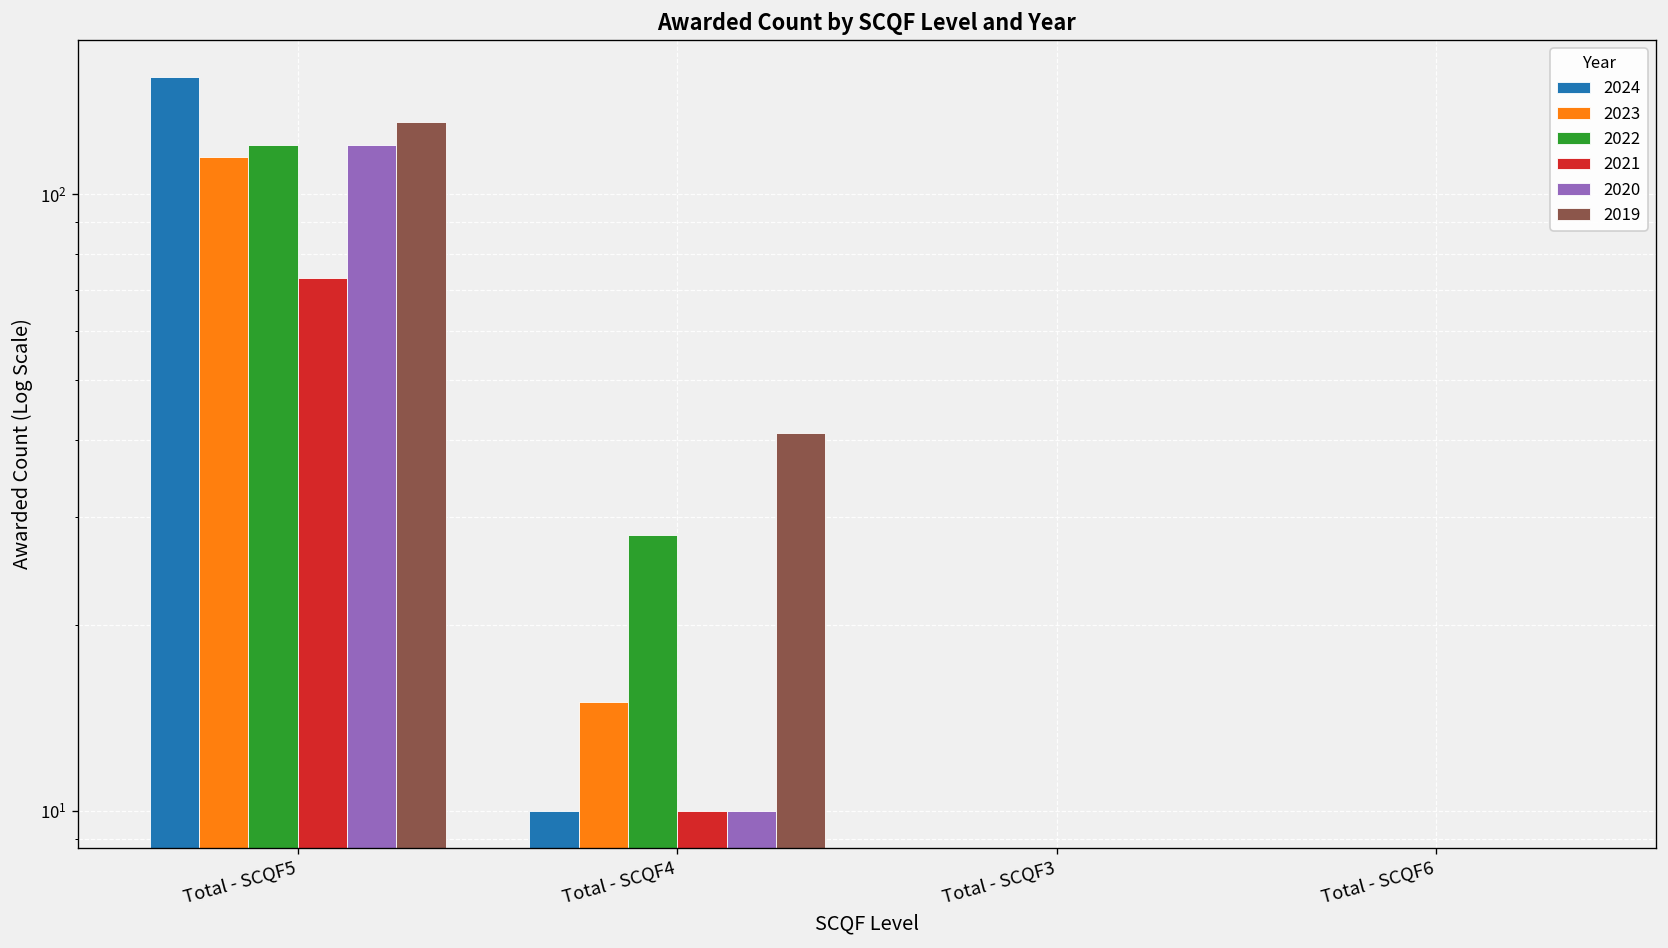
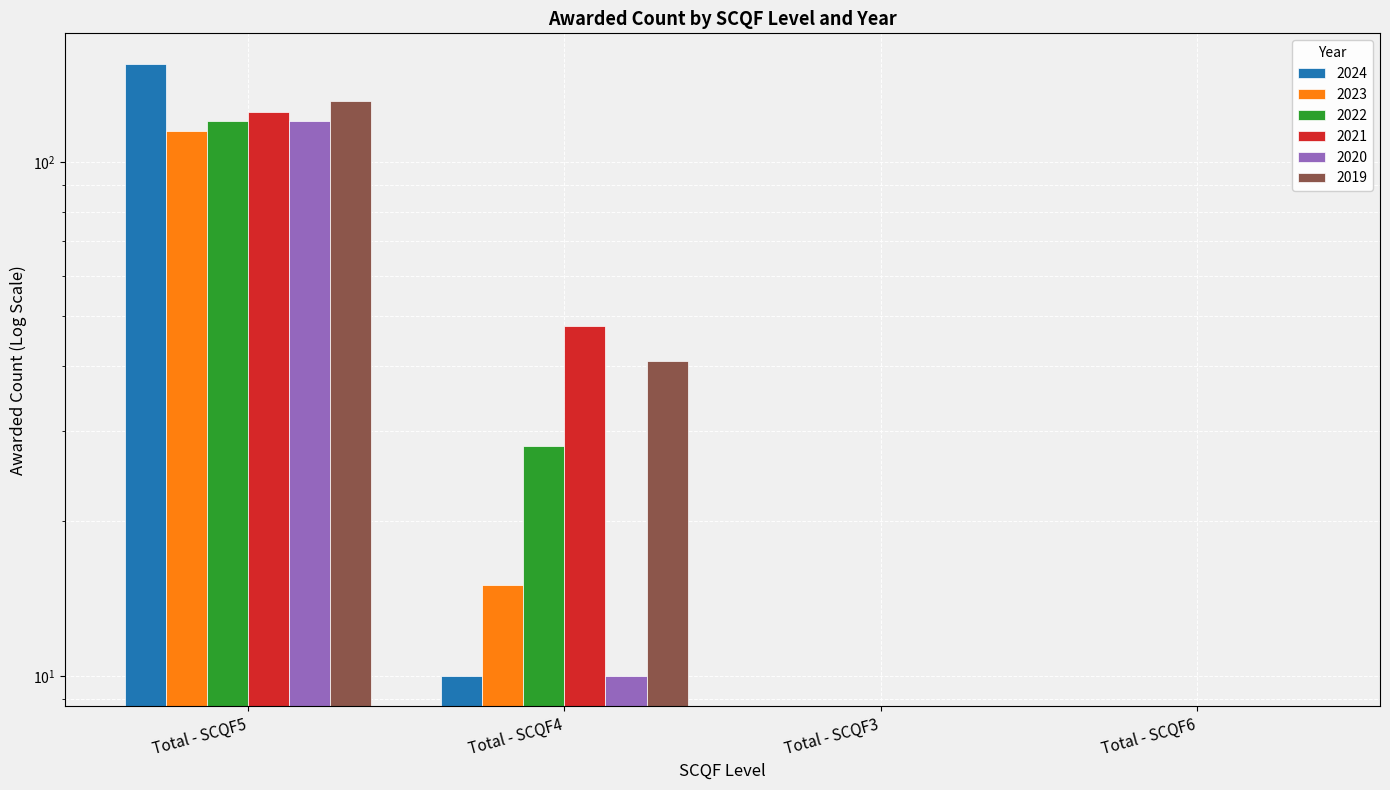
2021, Total - SCQF5: 73 -> 125
2021, Total - SCQF4: 10 -> 48
